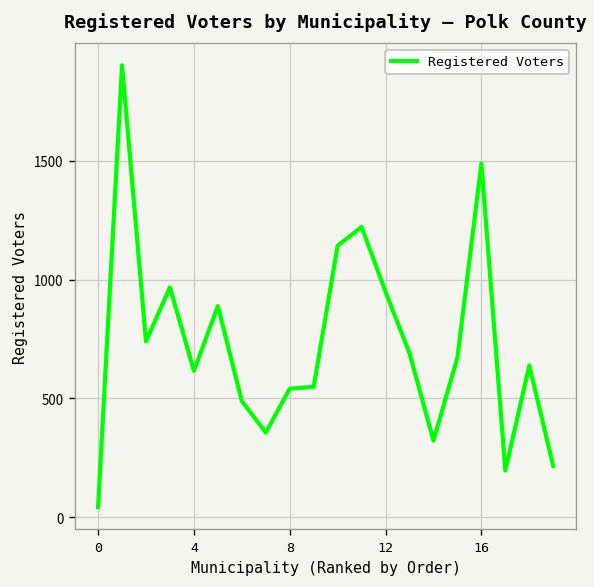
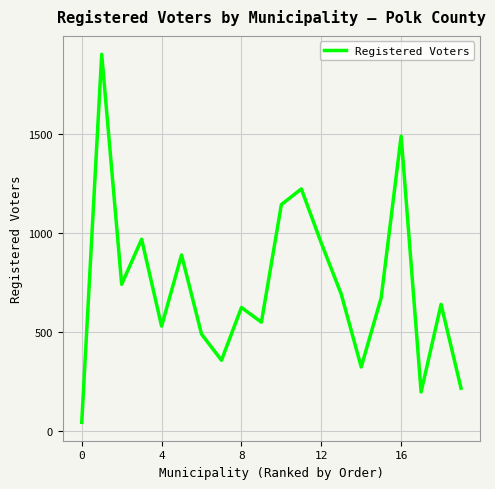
4: 620 -> 530
8: 540 -> 620
